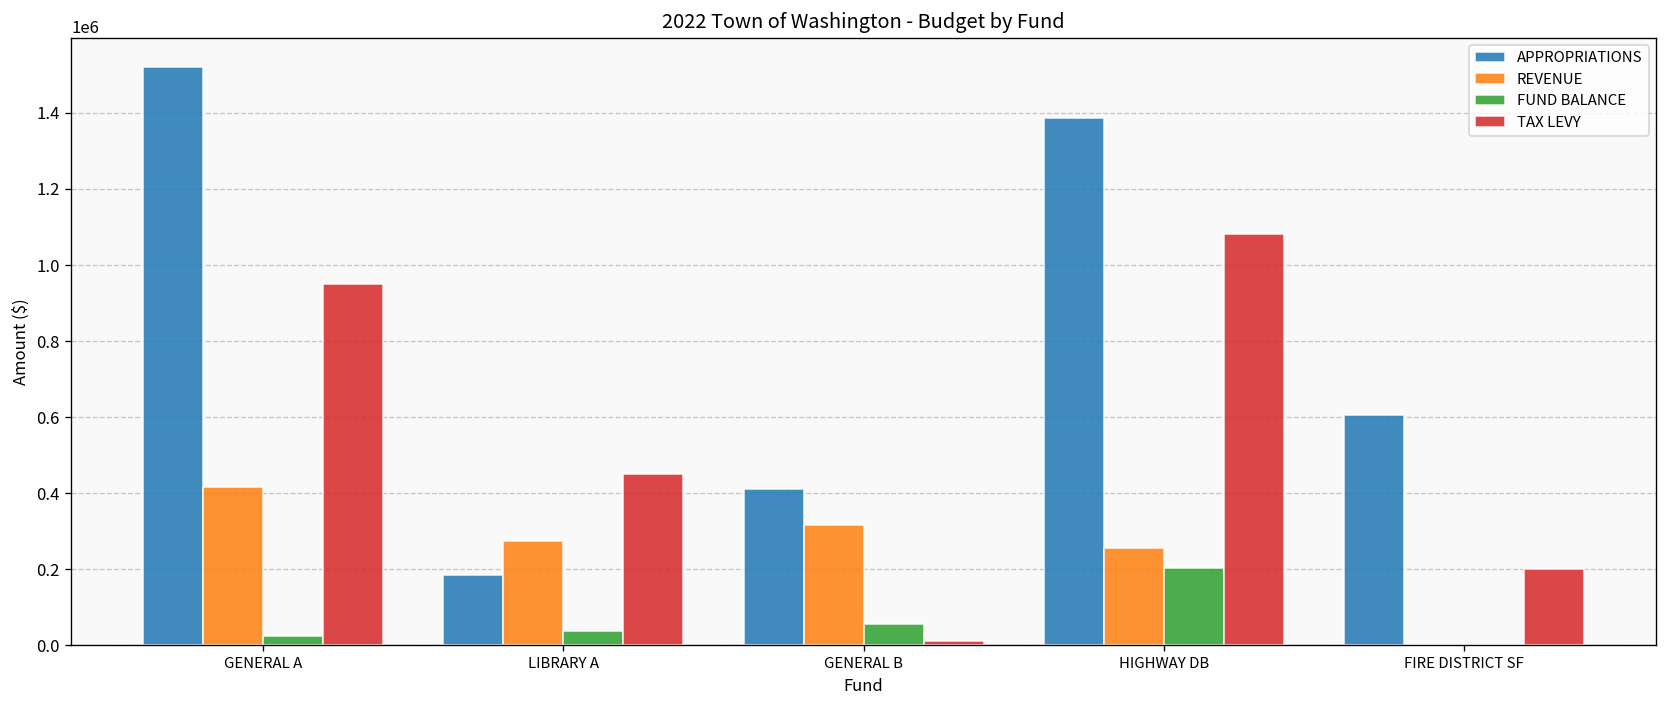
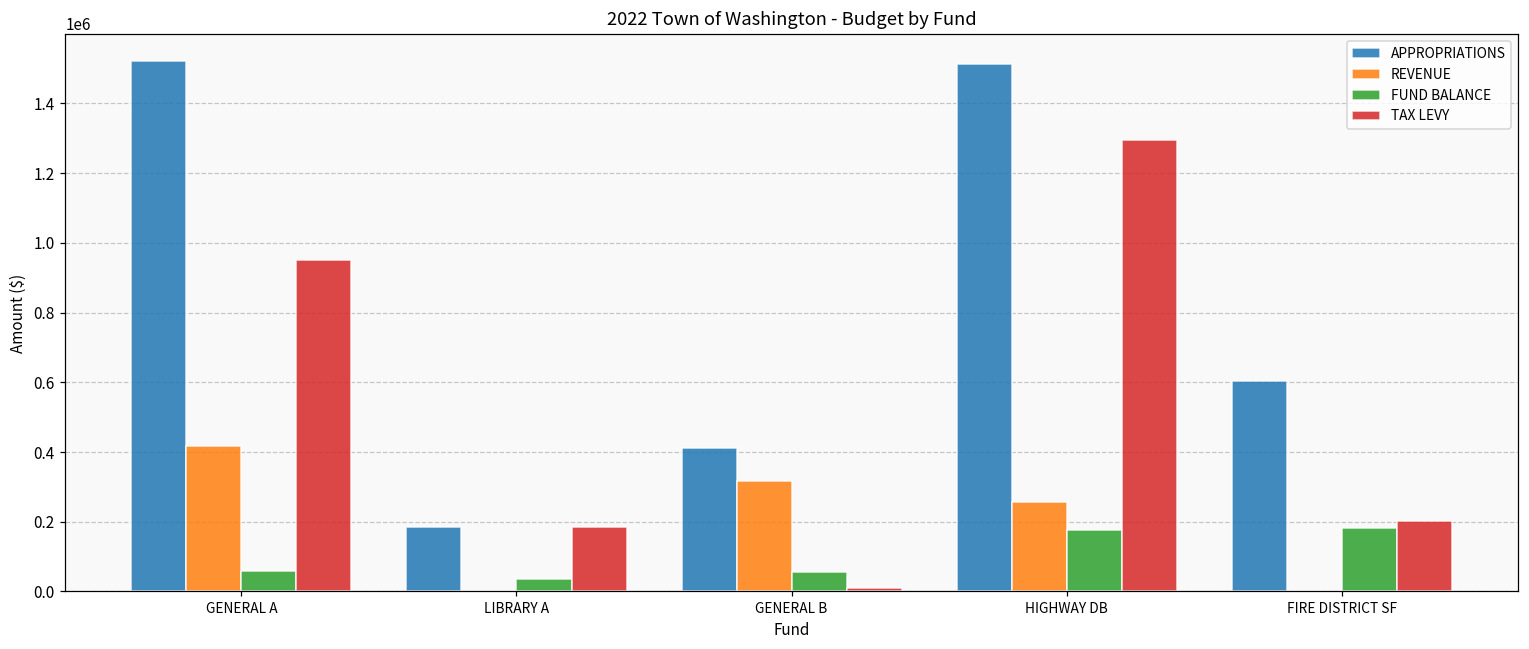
FUND BALANCE, GENERAL A: 30000 -> 60000
REVENUE, LIBRARY A: 280000 -> 0
TAX LEVY, LIBRARY A: 450000 -> 180000
APPROPRIATIONS, HIGHWAY DB: 1390000 -> 1510000
FUND BALANCE, HIGHWAY DB: 200000 -> 180000
TAX LEVY, HIGHWAY DB: 1080000 -> 1300000
FUND BALANCE, FIRE DISTRICT SF: 0 -> 180000
